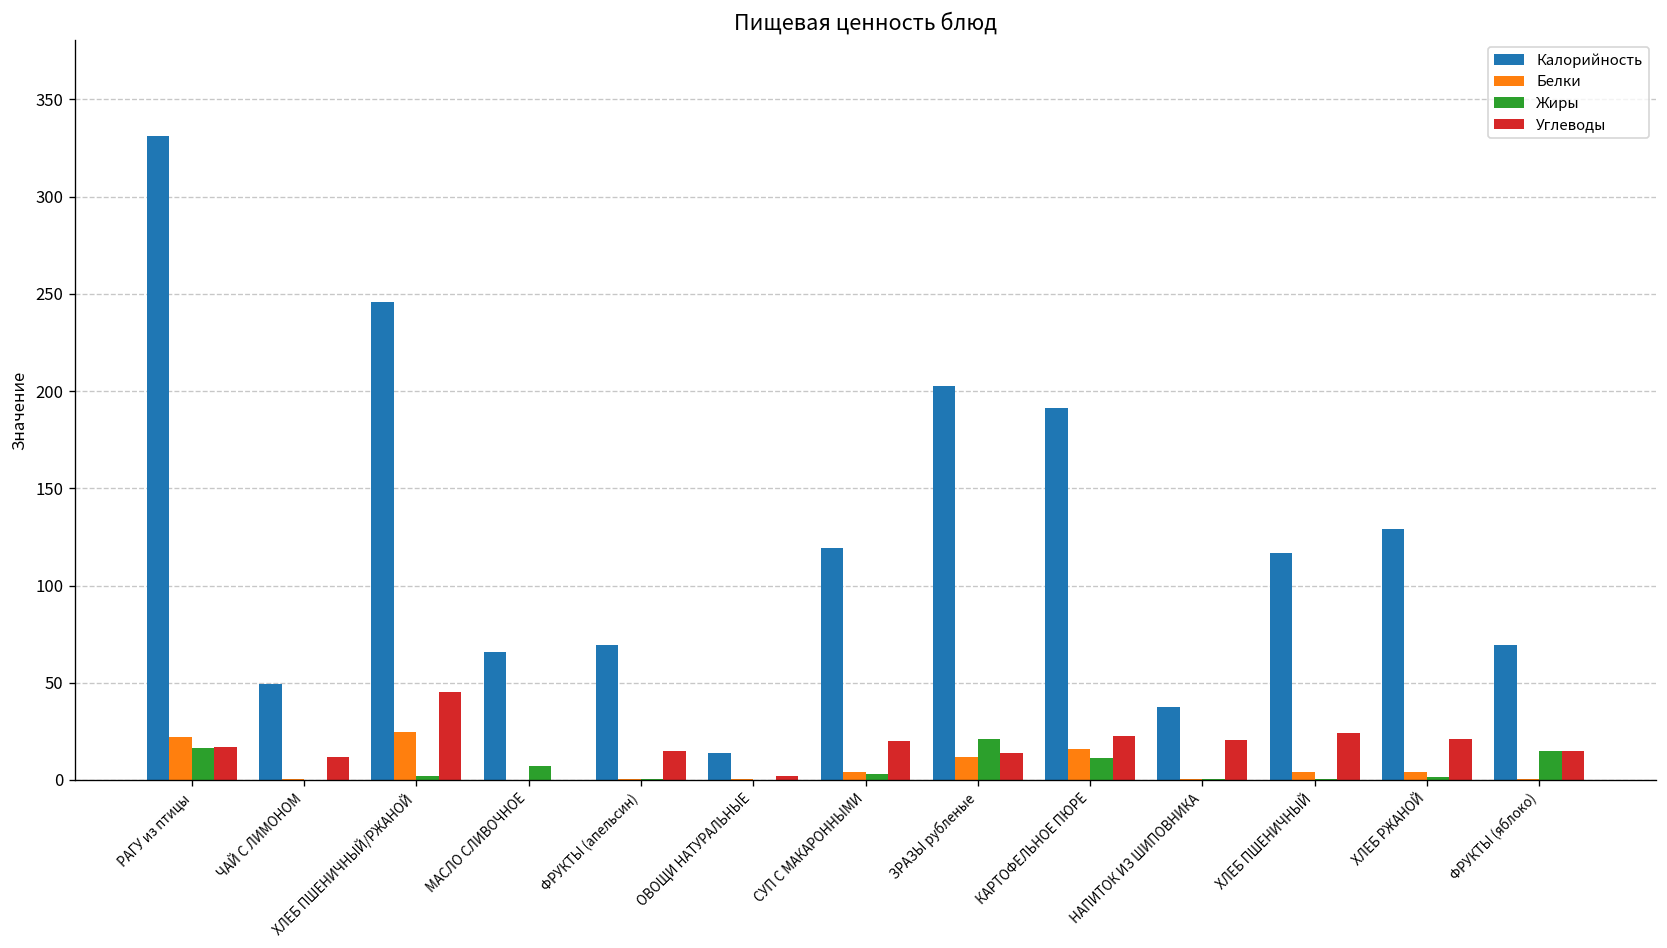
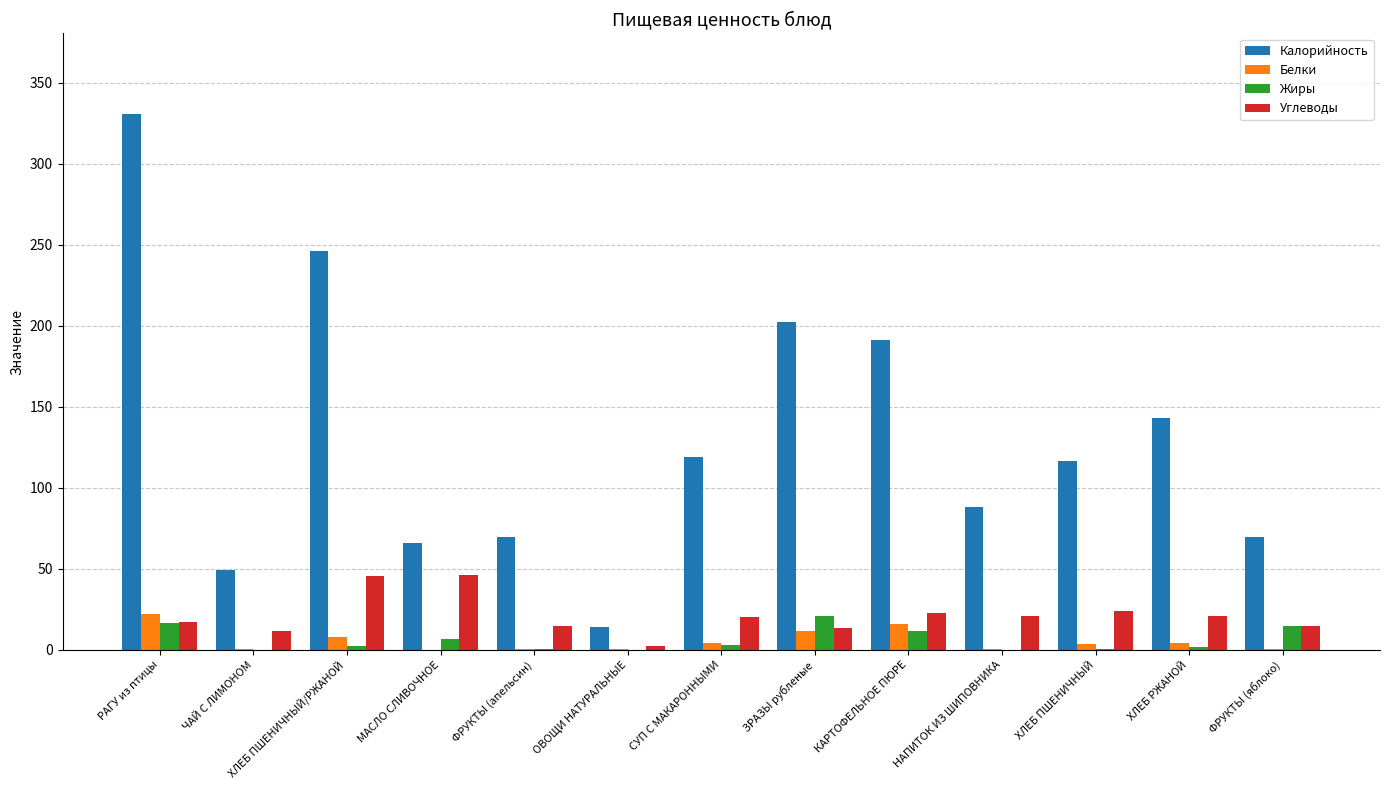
Белки, ХЛЕБ ПШЕНИЧНЫЙ/РЖАНОЙ: 25 -> 8
Углеводы, МАСЛО СЛИВОЧНОЕ: 0 -> 46
Калорийность, НАПИТОК ИЗ ШИПОВНИКА: 38 -> 88
Калорийность, ХЛЕБ РЖАНОЙ: 129 -> 143
